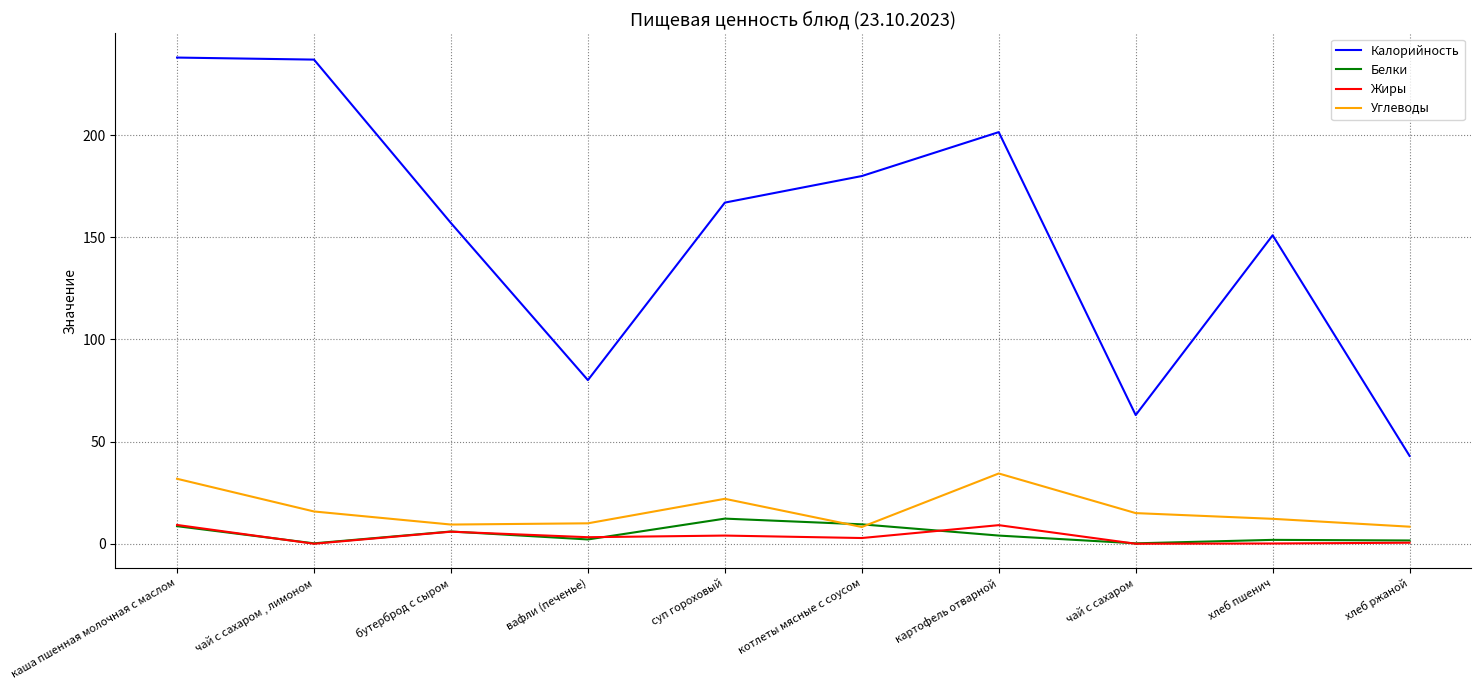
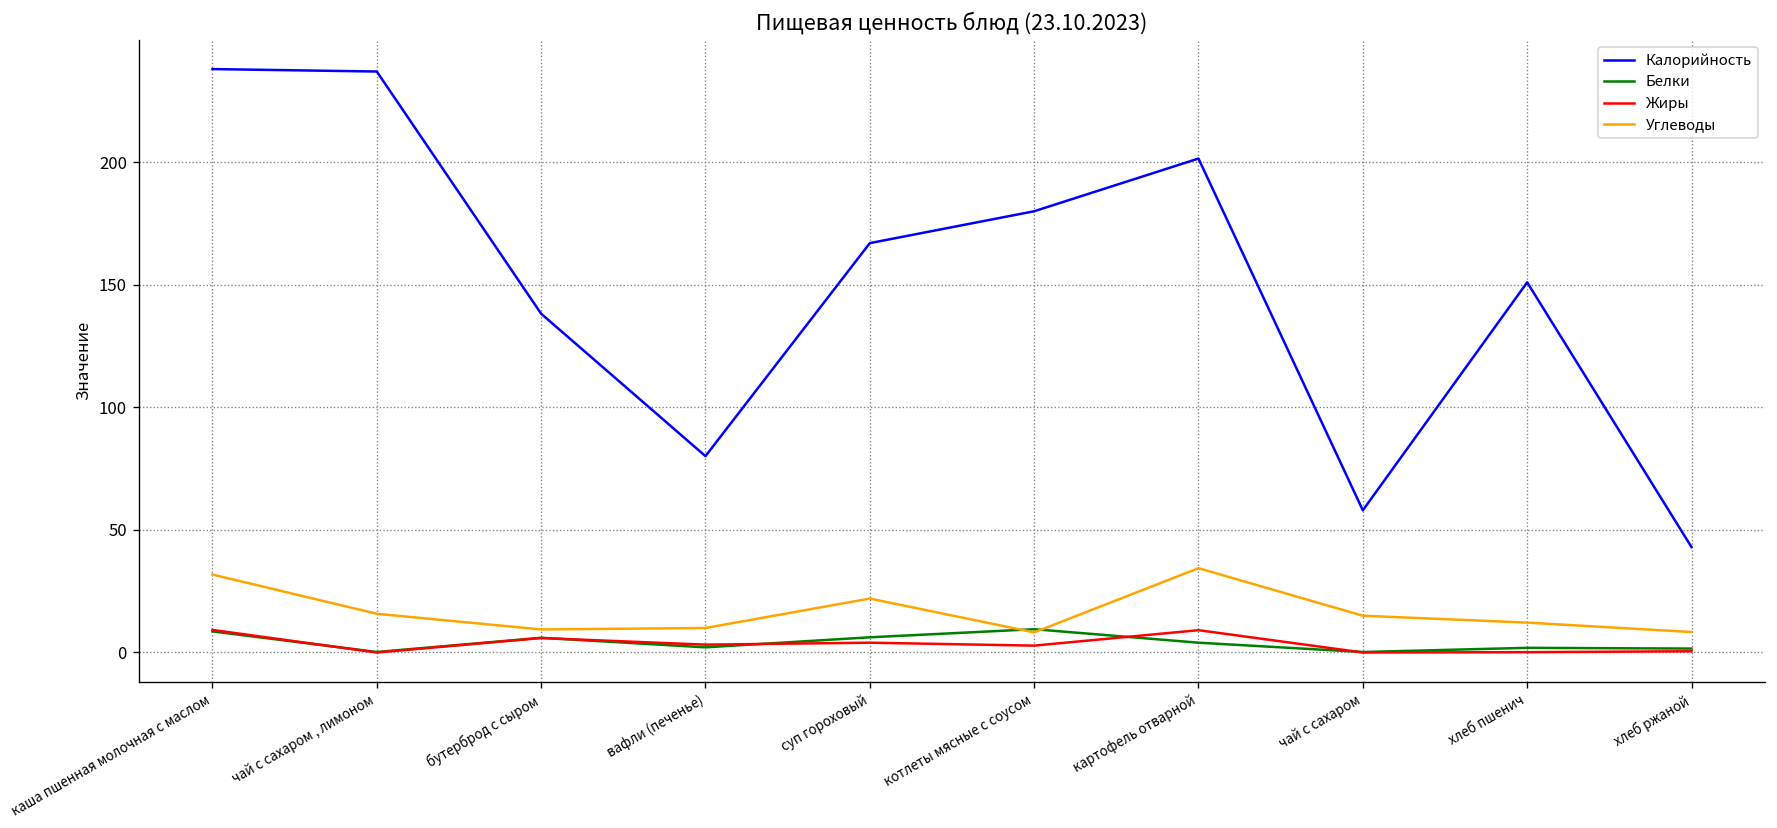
Калорийность, бутерброд с сыром: 157 -> 138
Белки, суп гороховый: 12 -> 6
Калорийность, чай с сахаром: 63 -> 58
